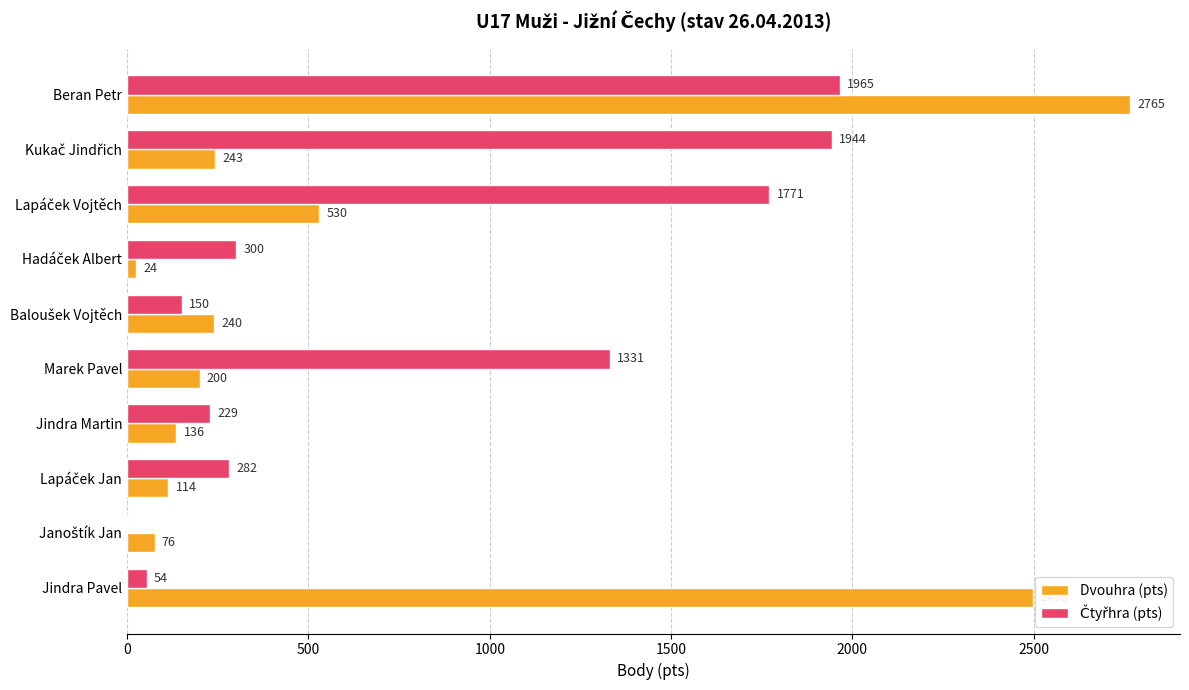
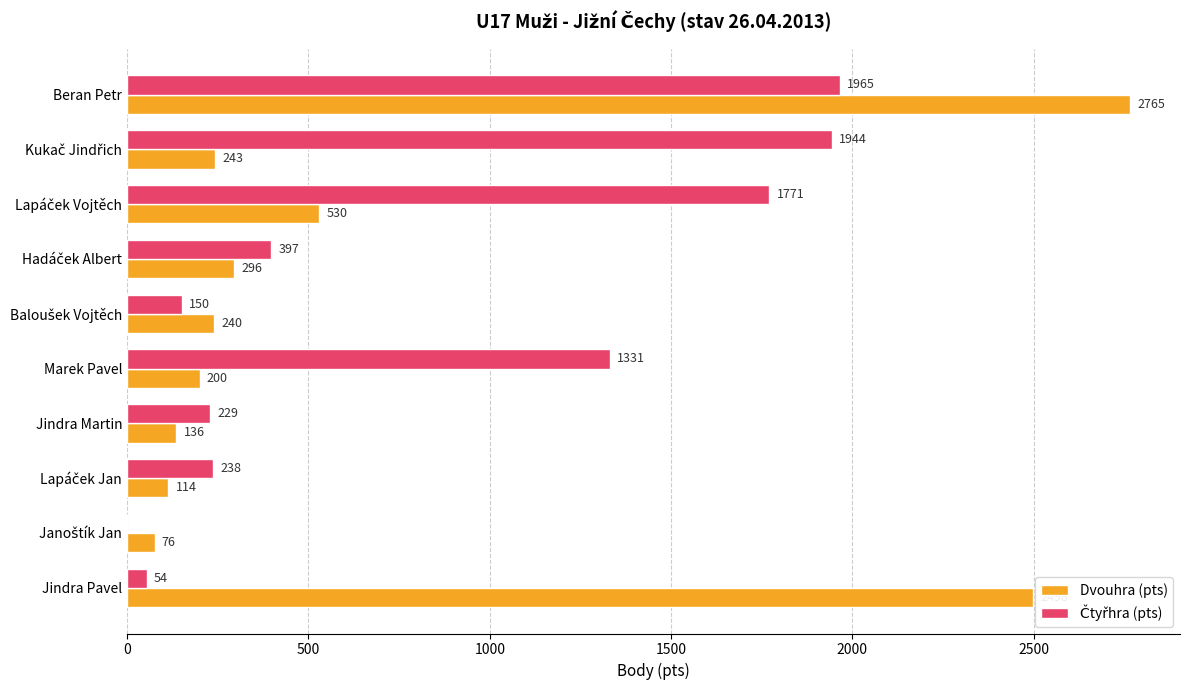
Čtyřhra (pts), Hadáček Albert: 300 -> 397
Dvouhra (pts), Hadáček Albert: 24 -> 296
Čtyřhra (pts), Lapáček Jan: 282 -> 238
